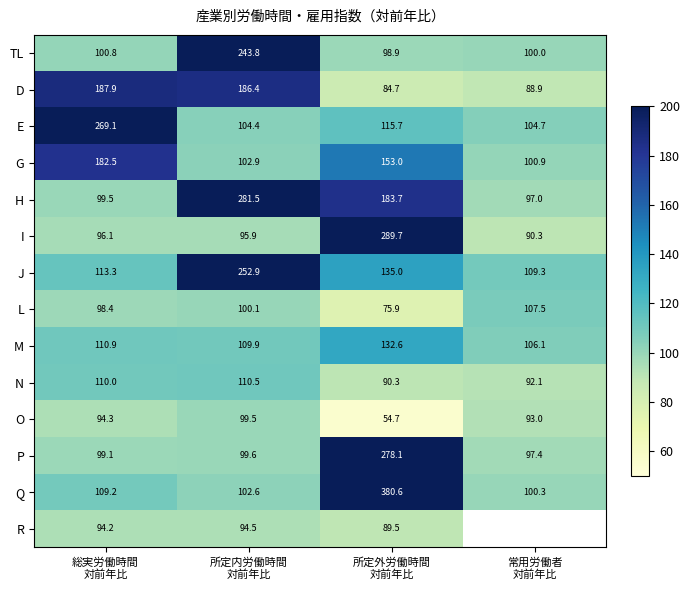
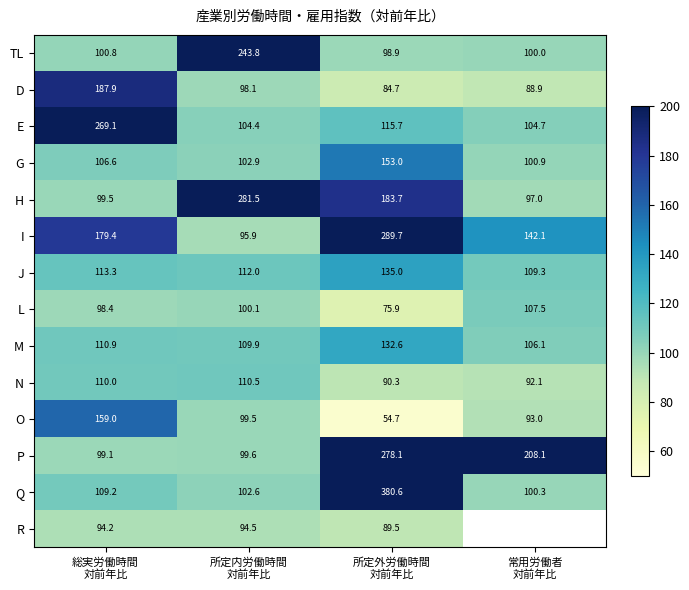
D, 所定内労働時間 対前年比: 186.4 -> 98.1
G, 総実労働時間 対前年比: 182.5 -> 106.6
I, 総実労働時間 対前年比: 96.1 -> 179.4
I, 常用労働者 対前年比: 90.3 -> 142.1
J, 所定内労働時間 対前年比: 252.9 -> 112.0
O, 総実労働時間 対前年比: 94.3 -> 159.0
P, 常用労働者 対前年比: 97.4 -> 208.1
